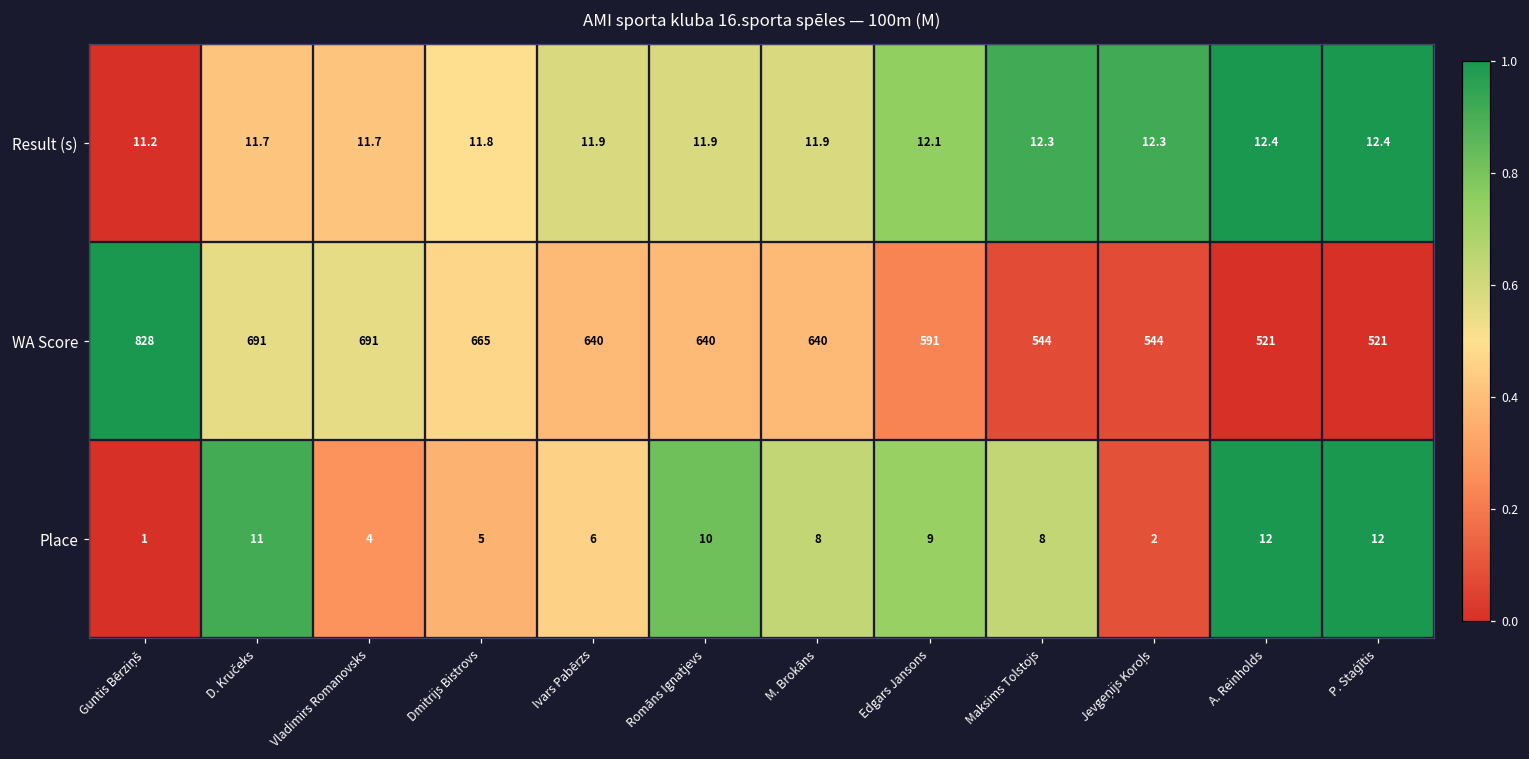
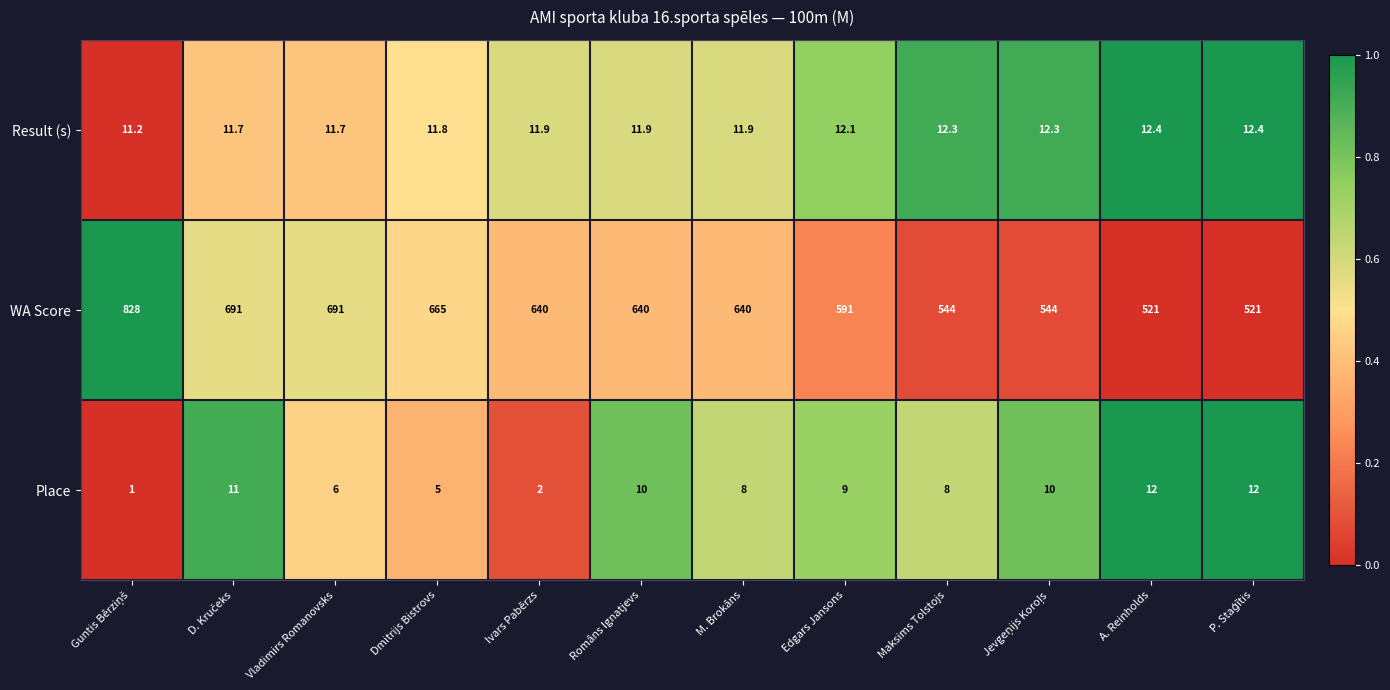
Place, Vladimirs Romanovsks: 4 -> 6
Place, Ivars Pabērzs: 6 -> 2
Place, Jevgeņijs Koroļs: 2 -> 10
